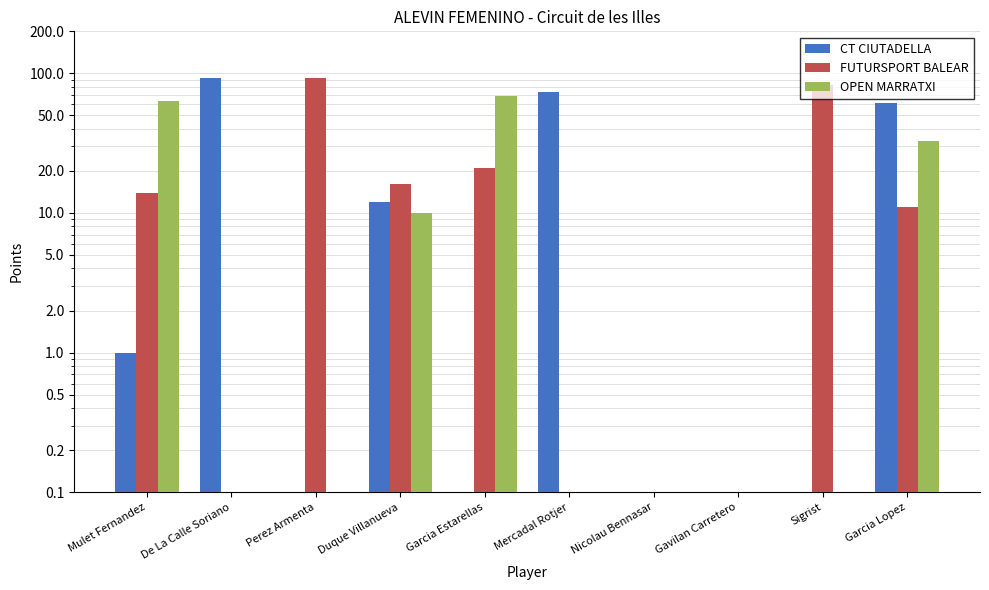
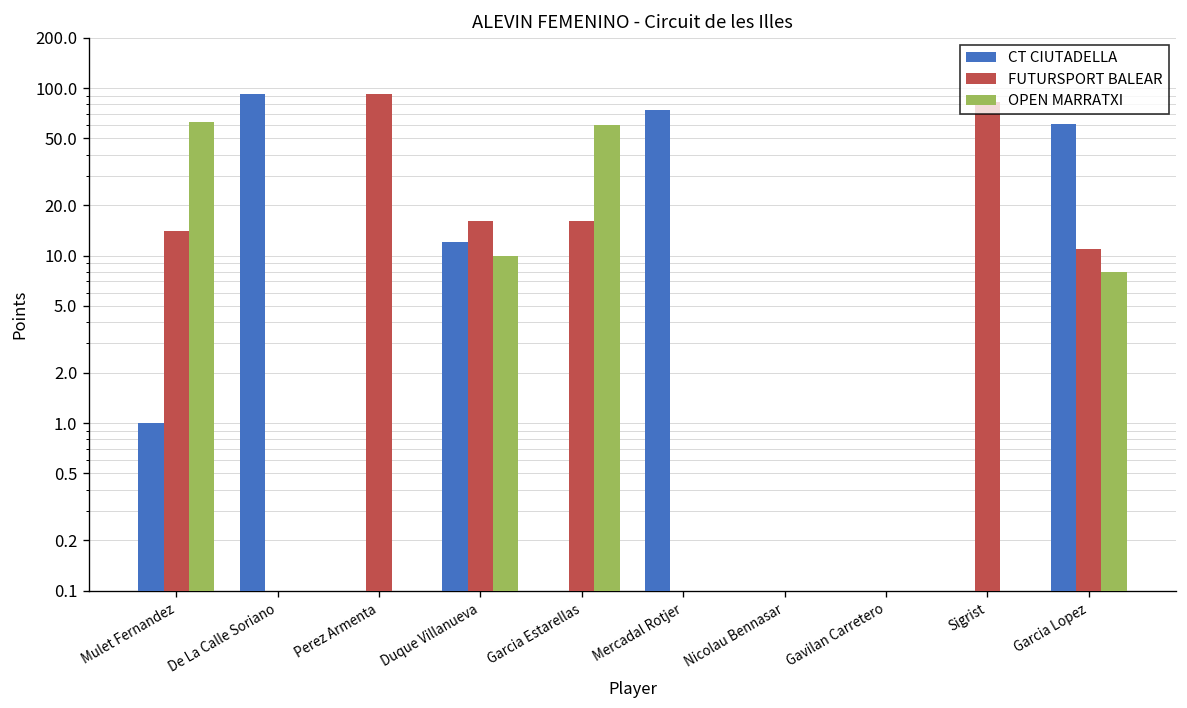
FUTURSPORT BALEAR, Garcia Estarellas: 21 -> 16
OPEN MARRATXI, Garcia Estarellas: 70 -> 60
OPEN MARRATXI, Garcia Lopez: 33 -> 8
